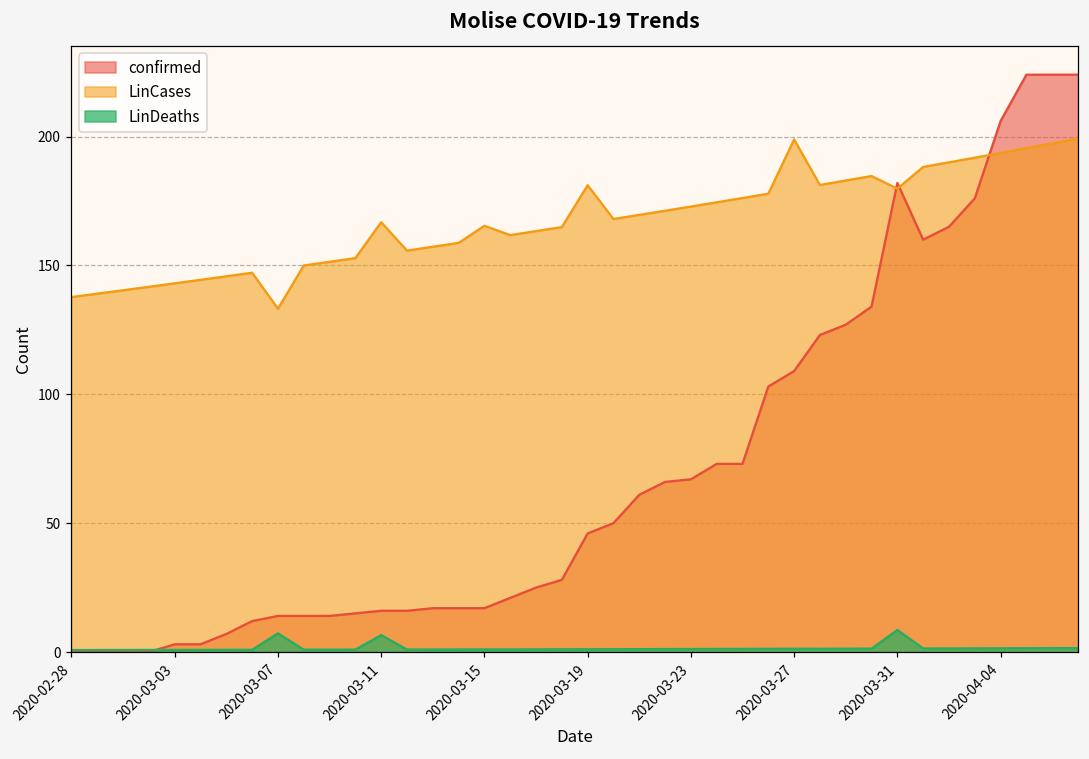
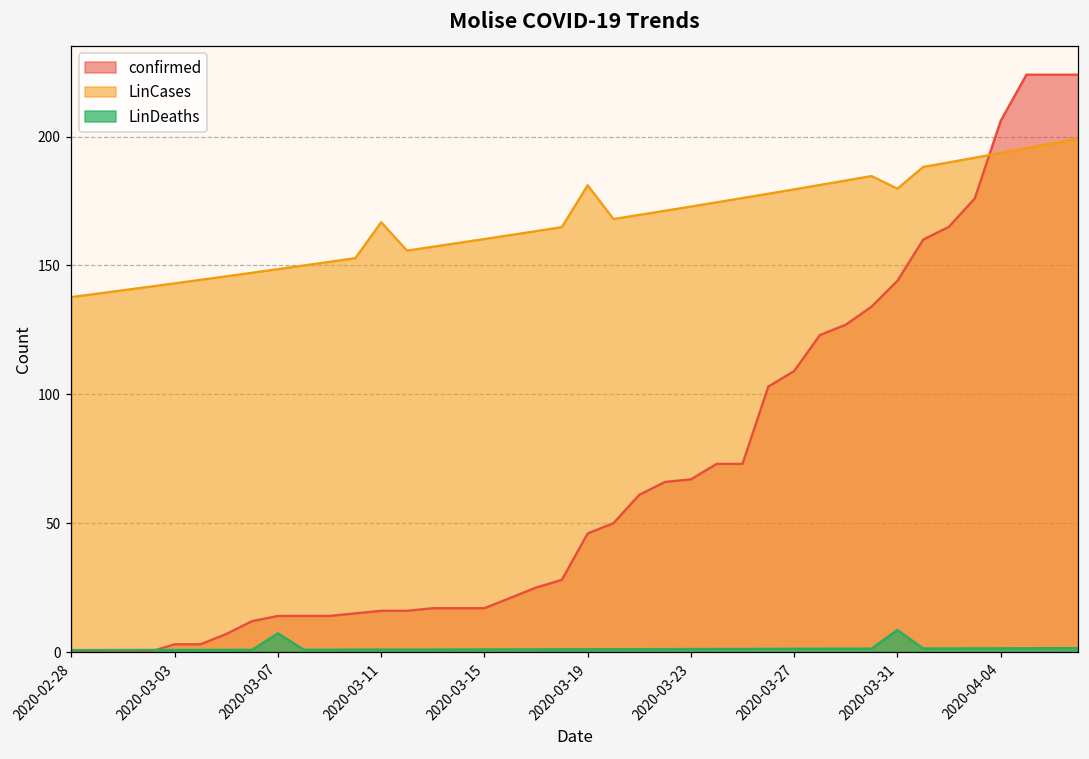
LinCases, 2020-03-07: 133 -> 149
LinDeaths, 2020-03-11: 7 -> 1
LinCases, 2020-03-15: 165 -> 160
LinCases, 2020-03-27: 199 -> 180
confirmed, 2020-03-31: 182 -> 144
